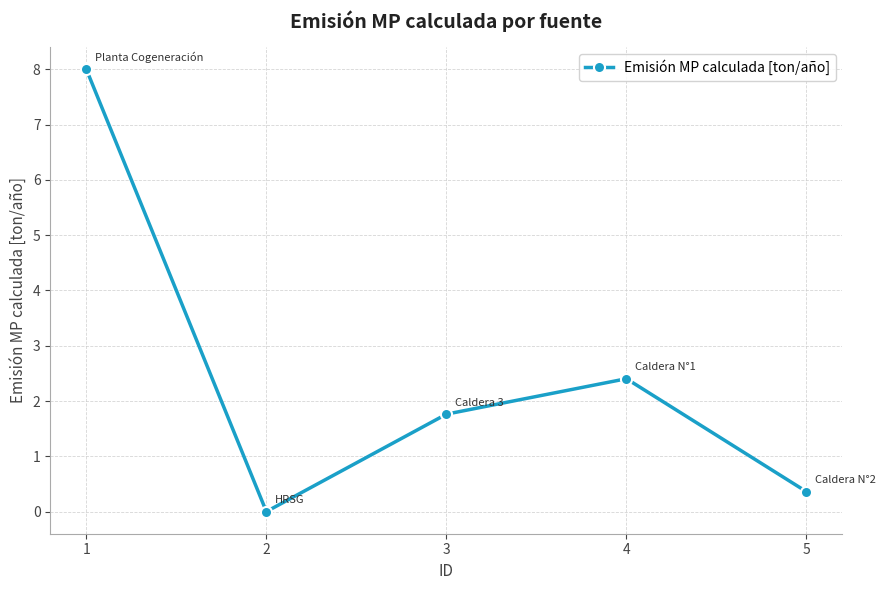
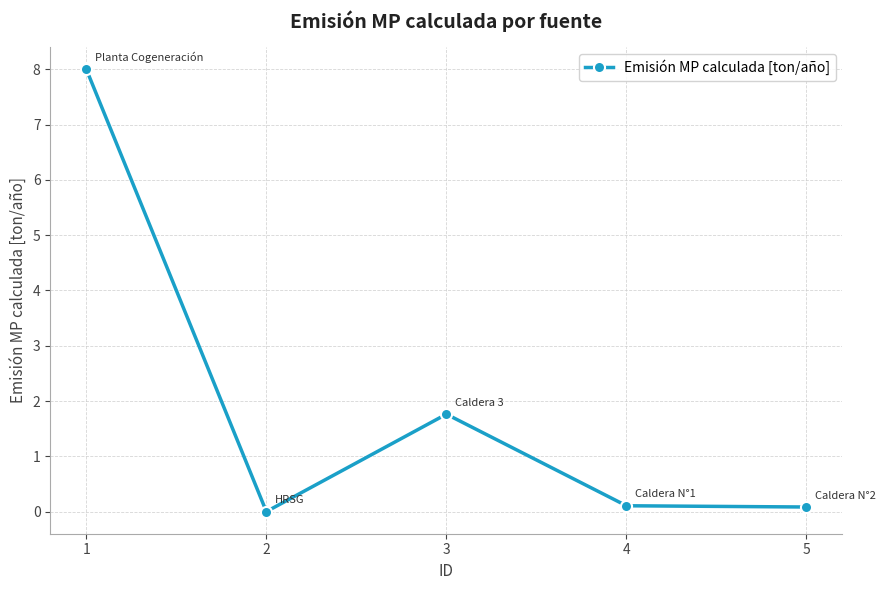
4: 2.4 -> 0.1
5: 0.4 -> 0.1
